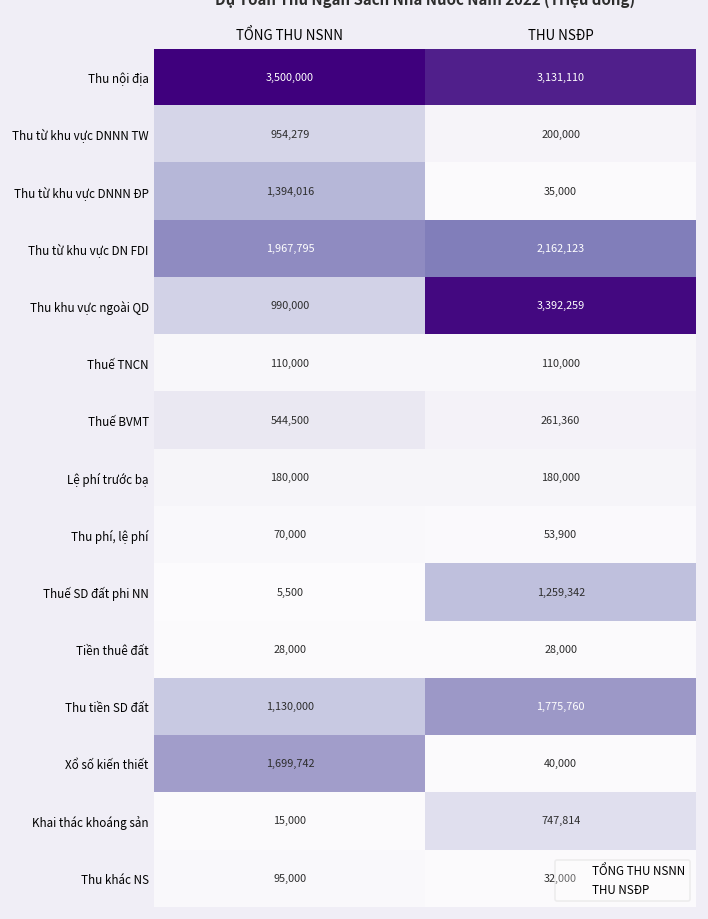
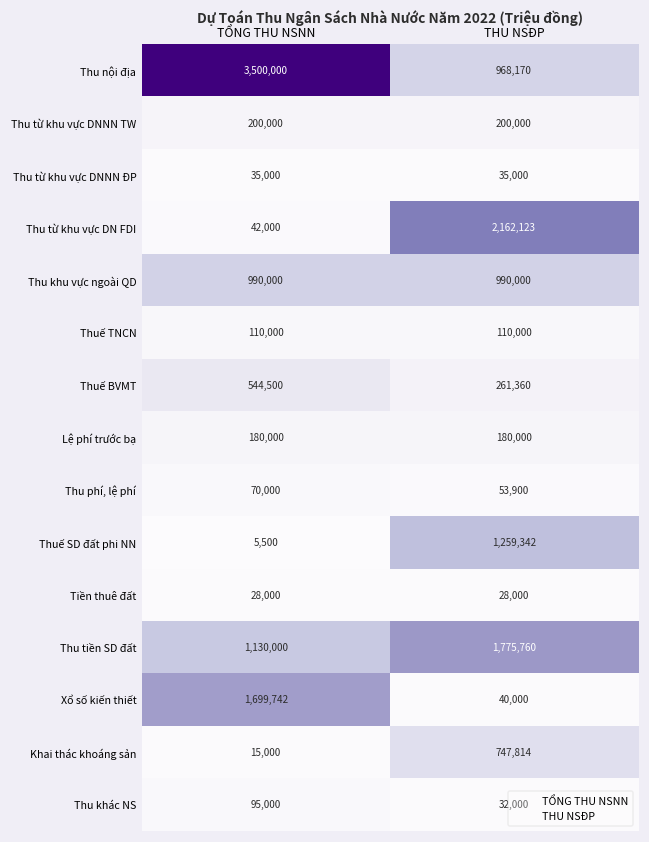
Thu nội địa, THU NSĐP: 3,131,110 -> 968,170
Thu từ khu vực DNNN TW, TỔNG THU NSNN: 954,279 -> 200,000
Thu từ khu vực DNNN ĐP, TỔNG THU NSNN: 1,394,016 -> 35,000
Thu từ khu vực DN FDI, TỔNG THU NSNN: 1,967,795 -> 42,000
Thu khu vực ngoài QD, THU NSĐP: 3,392,259 -> 990,000
